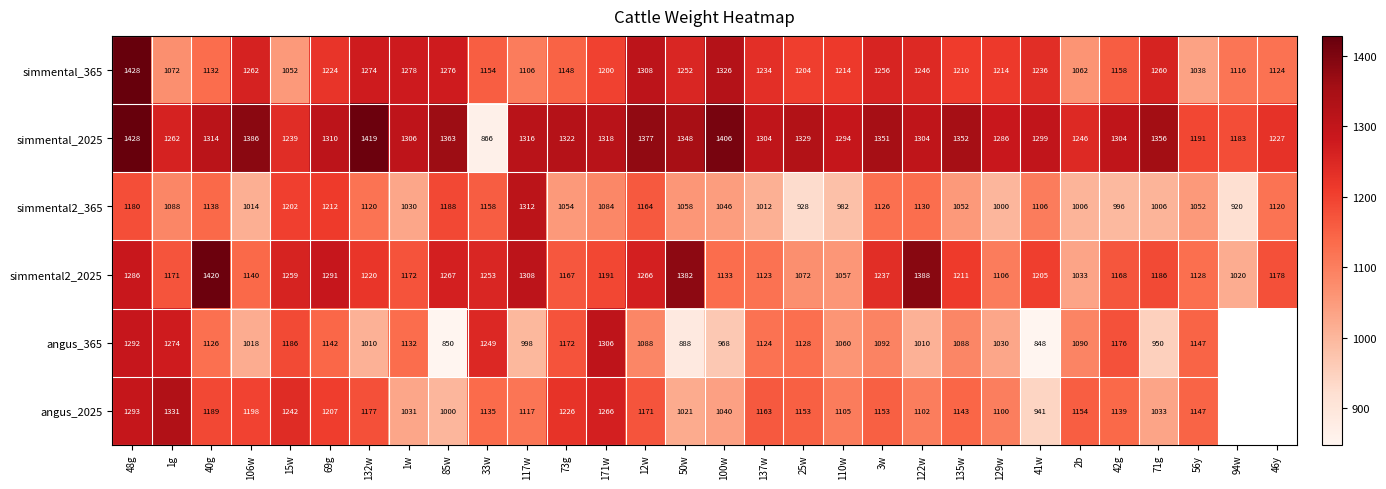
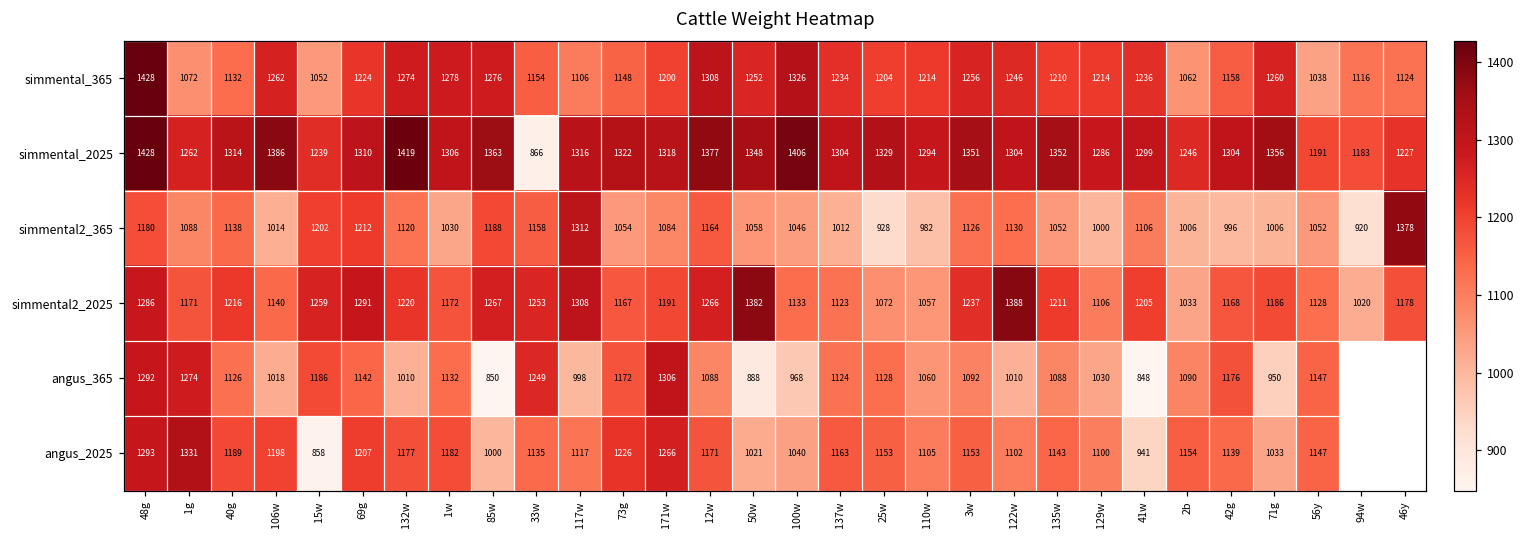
simmental2_365, 46y: 1120 -> 1378
simmental2_2025, 40g: 1420 -> 1216
angus_2025, 15w: 1242 -> 858
angus_2025, 1w: 1031 -> 1182
